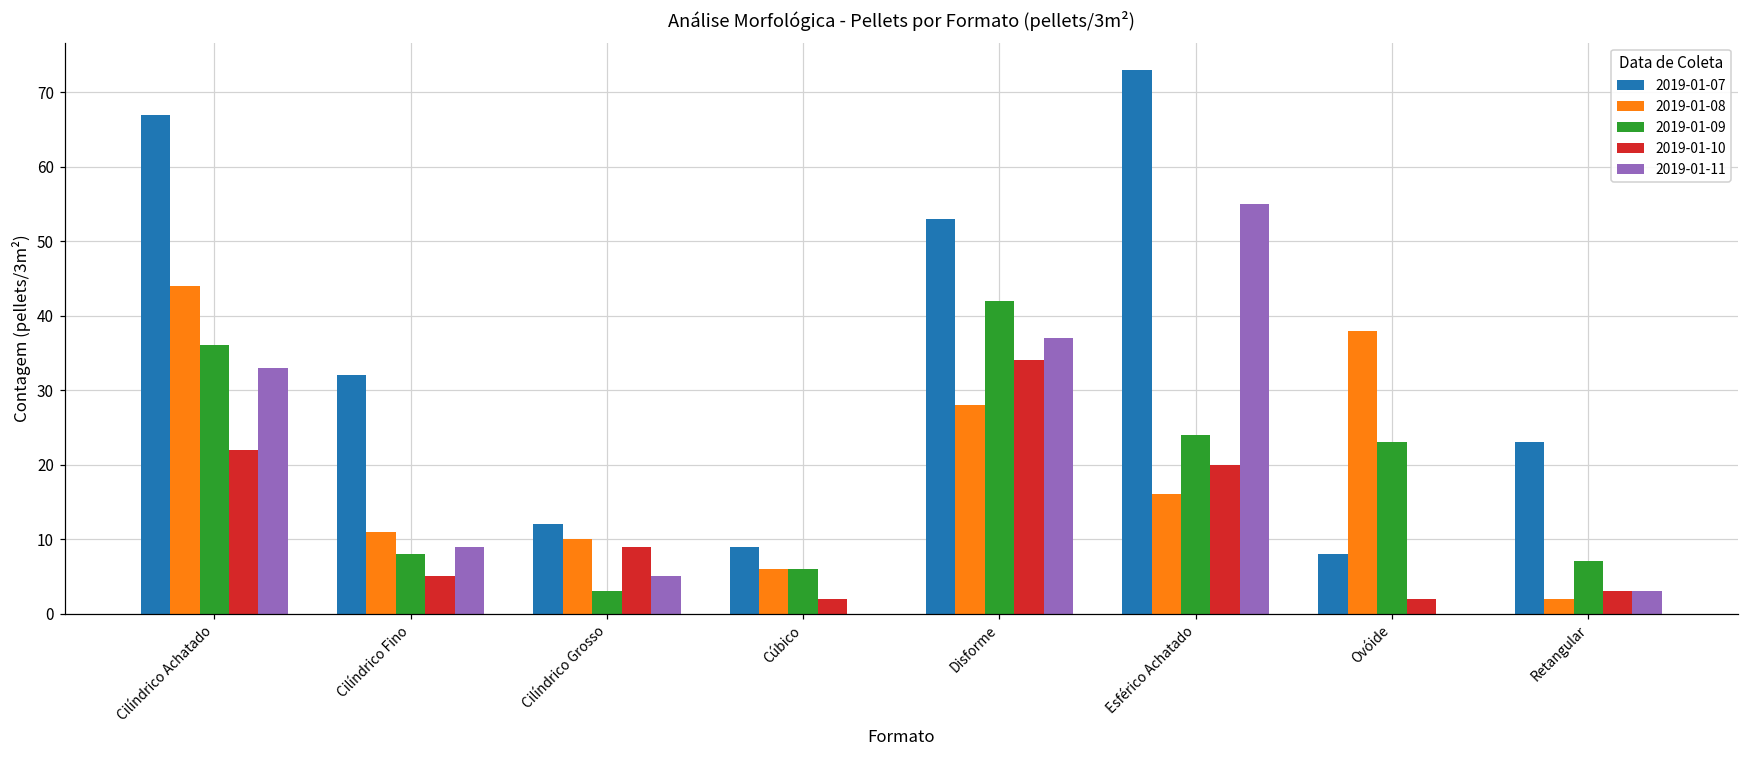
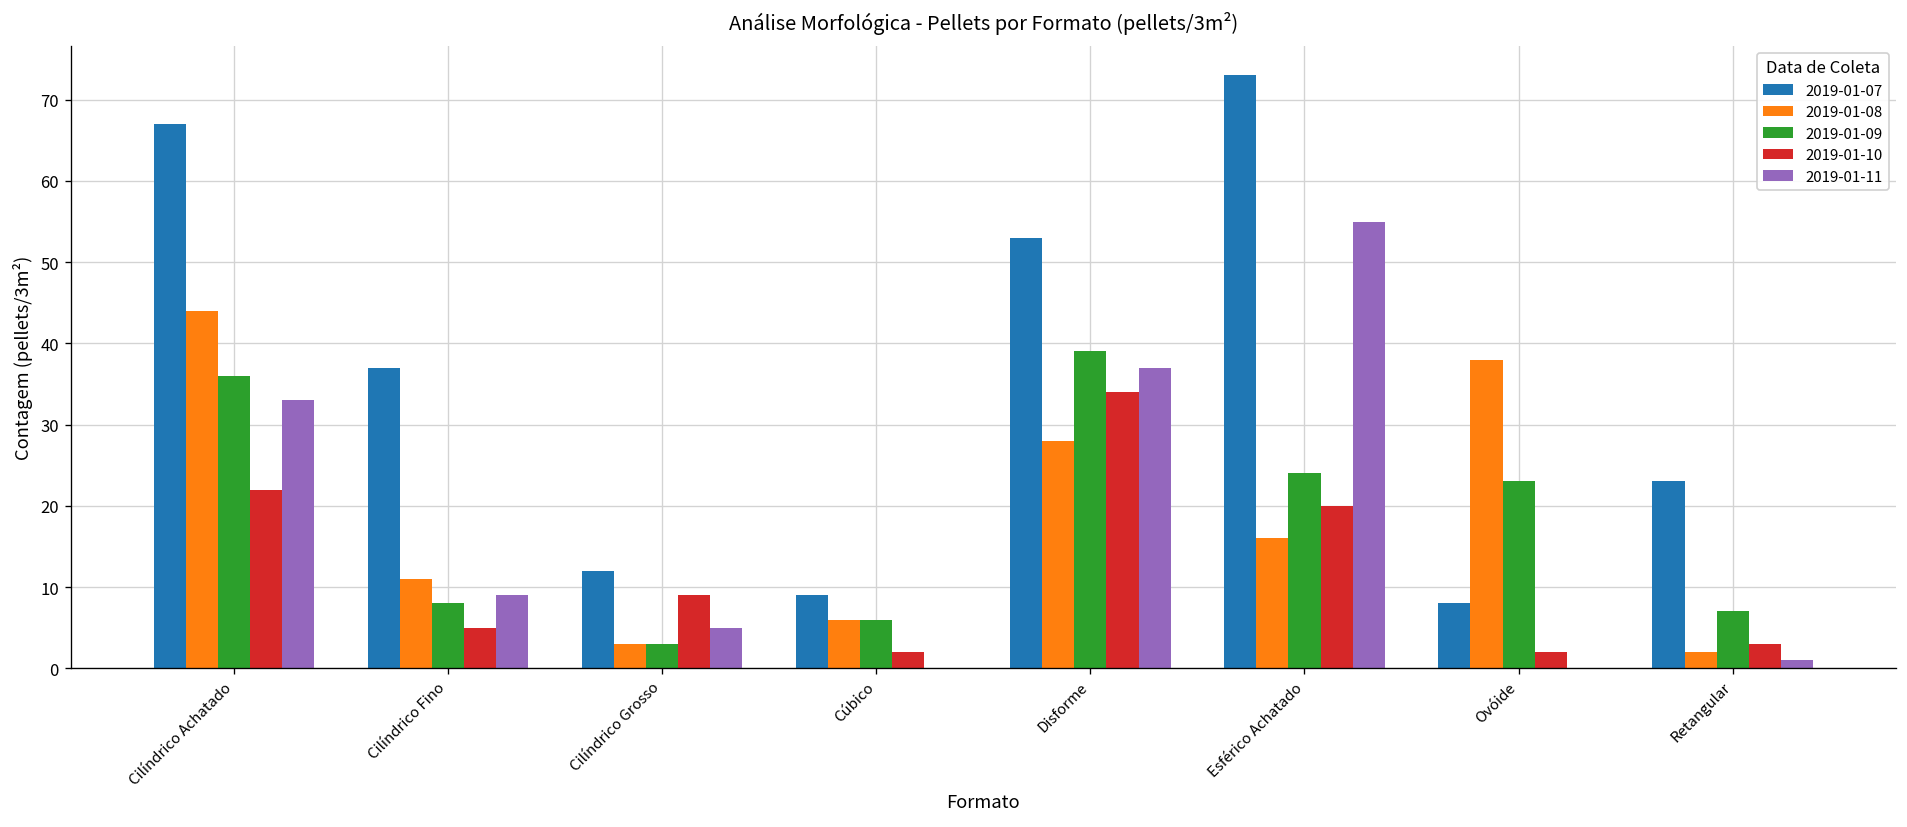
2019-01-07, Cilíndrico Fino: 32 -> 37
2019-01-08, Cilíndrico Grosso: 10 -> 3
2019-01-09, Disforme: 42 -> 39
2019-01-11, Retangular: 3 -> 1
